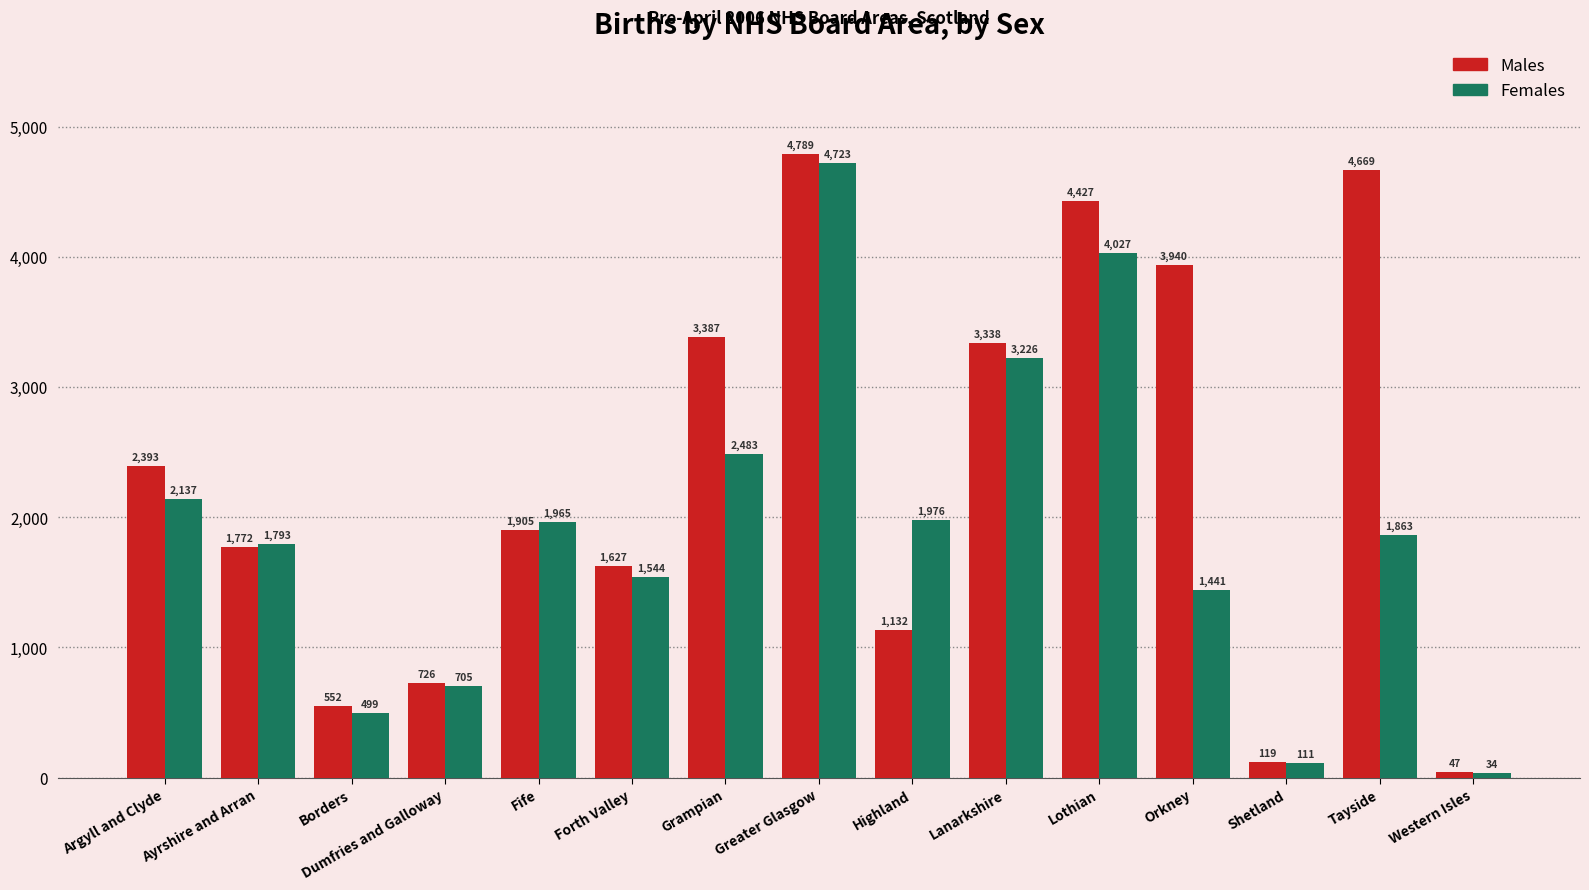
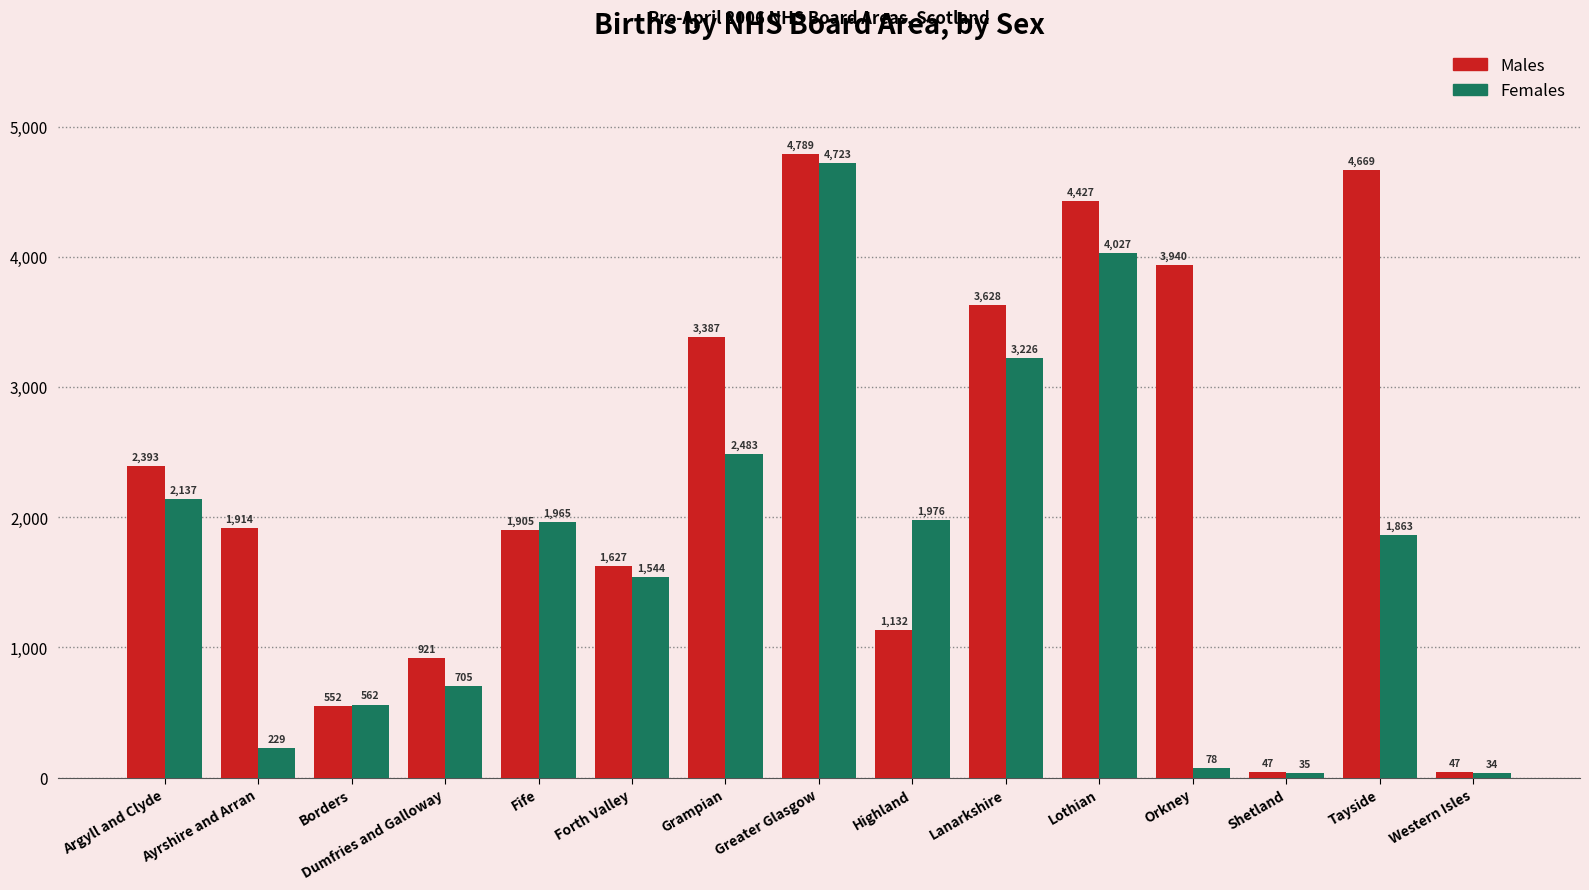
Males, Ayrshire and Arran: 1,772 -> 1,914
Females, Ayrshire and Arran: 1,793 -> 229
Females, Borders: 499 -> 562
Males, Dumfries and Galloway: 726 -> 921
Males, Lanarkshire: 3,338 -> 3,628
Females, Orkney: 1,441 -> 78
Males, Shetland: 119 -> 47
Females, Shetland: 111 -> 35
